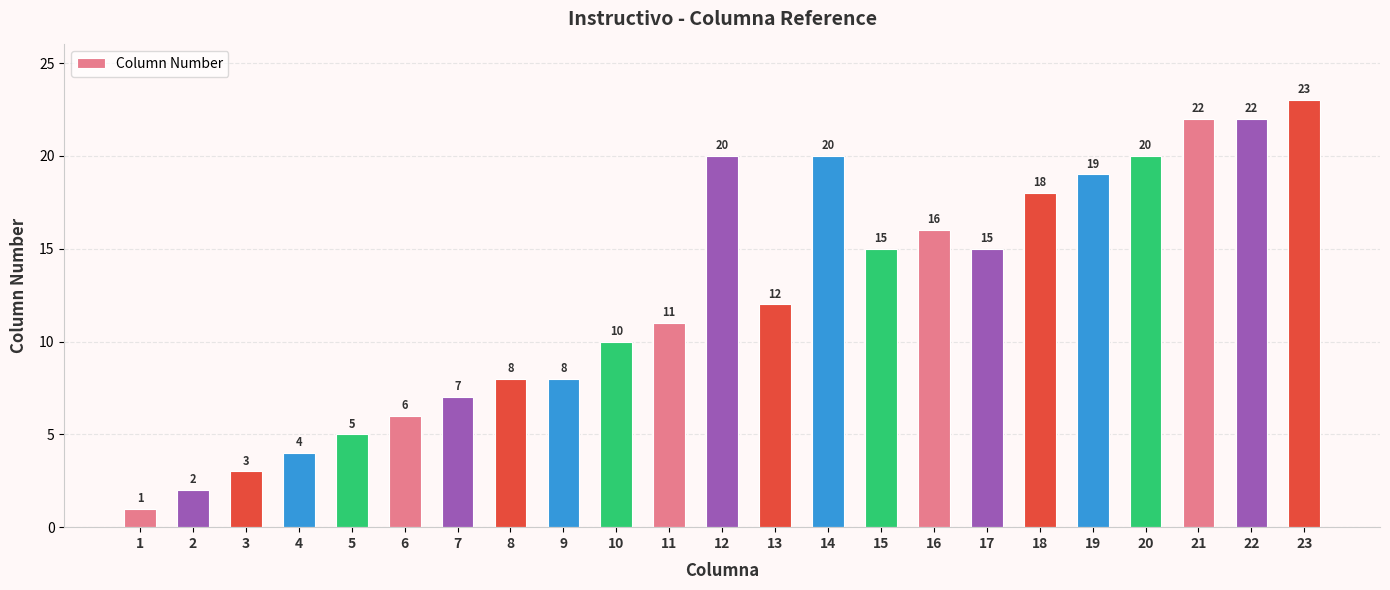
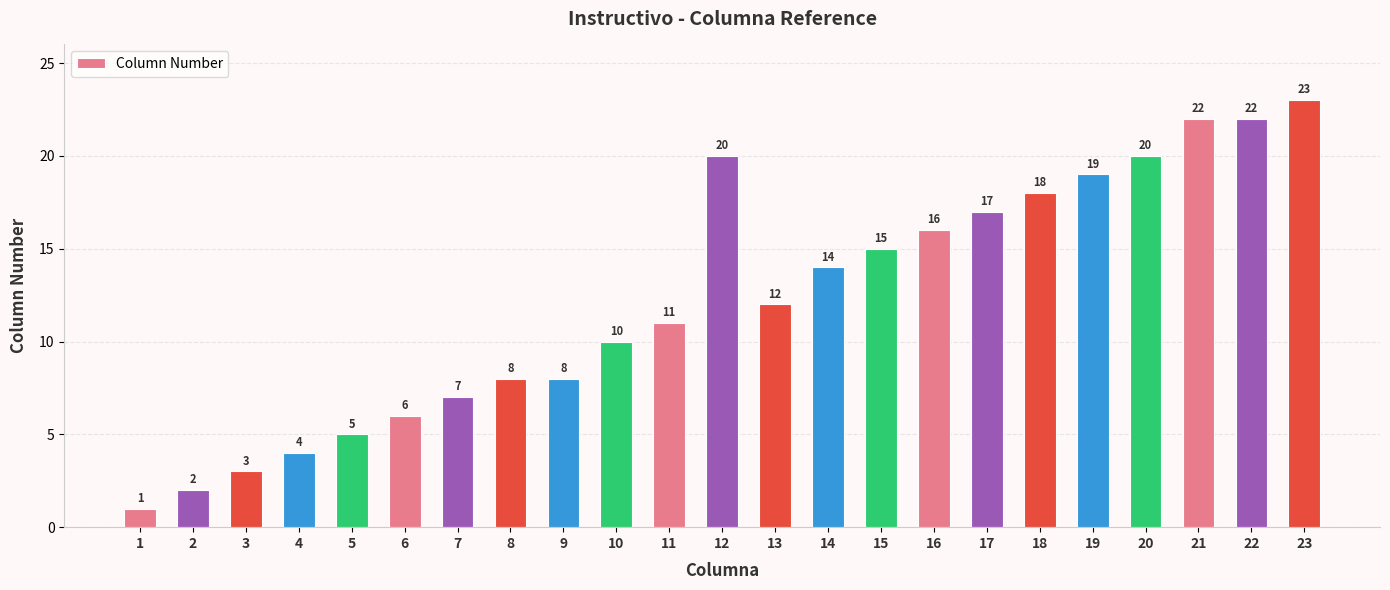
14: 20 -> 14
17: 15 -> 17
